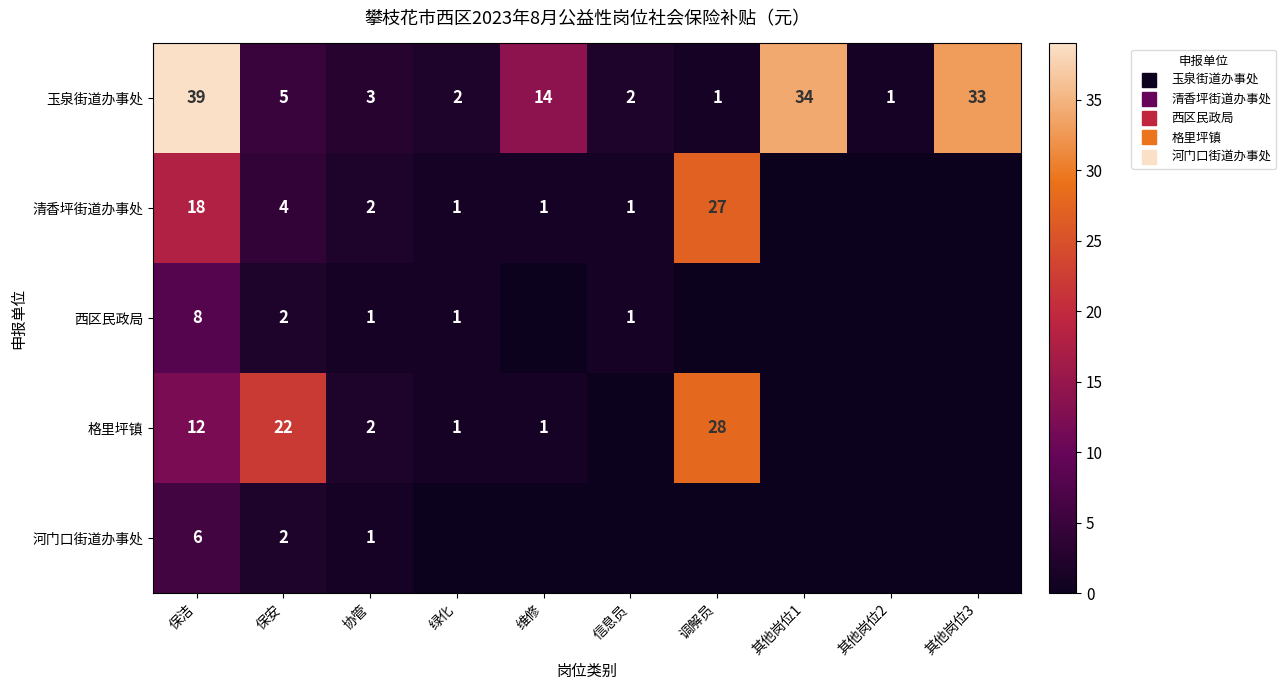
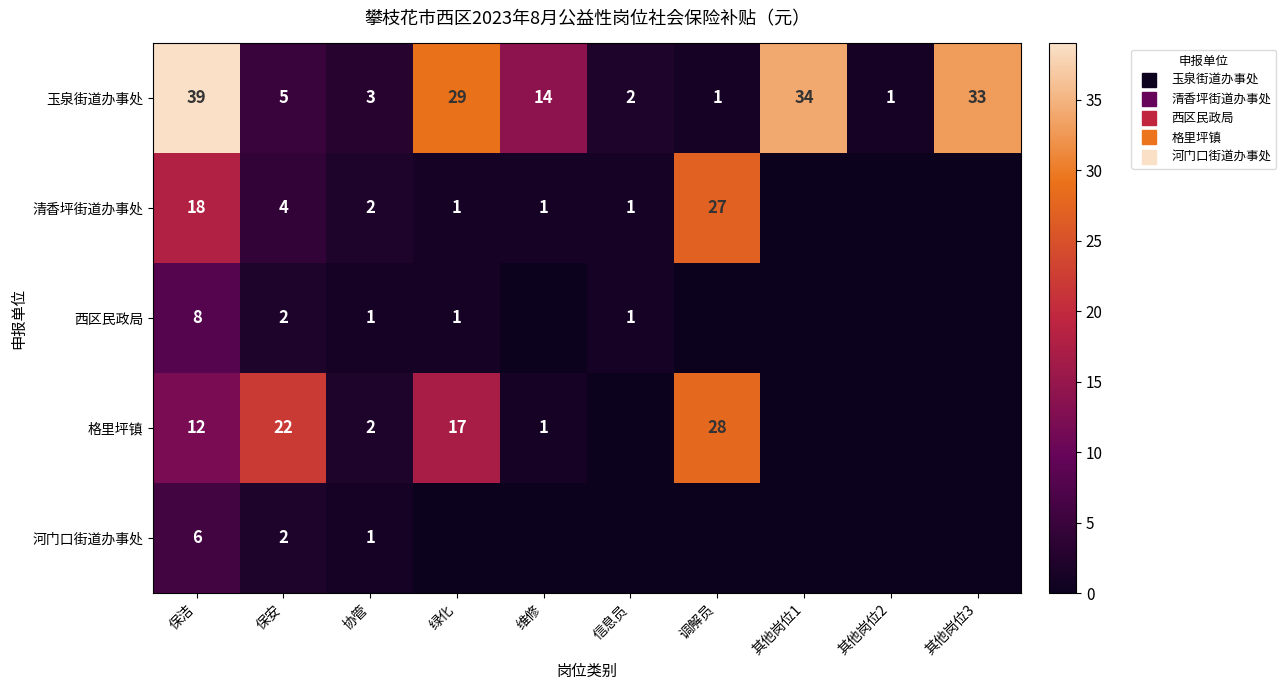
玉泉街道办事处, 绿化: 2 -> 29
格里坪镇, 绿化: 1 -> 17
